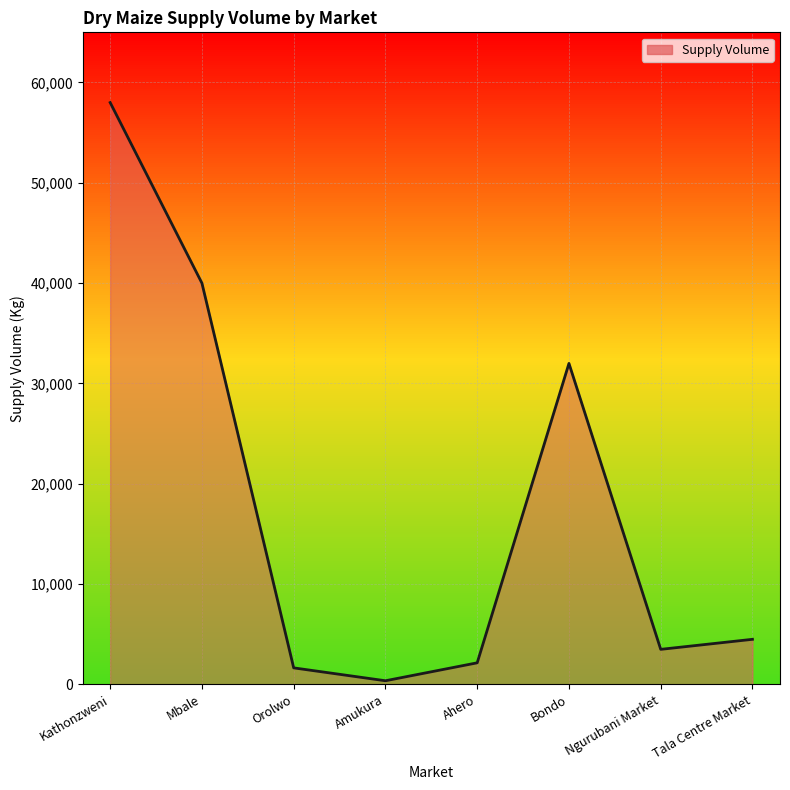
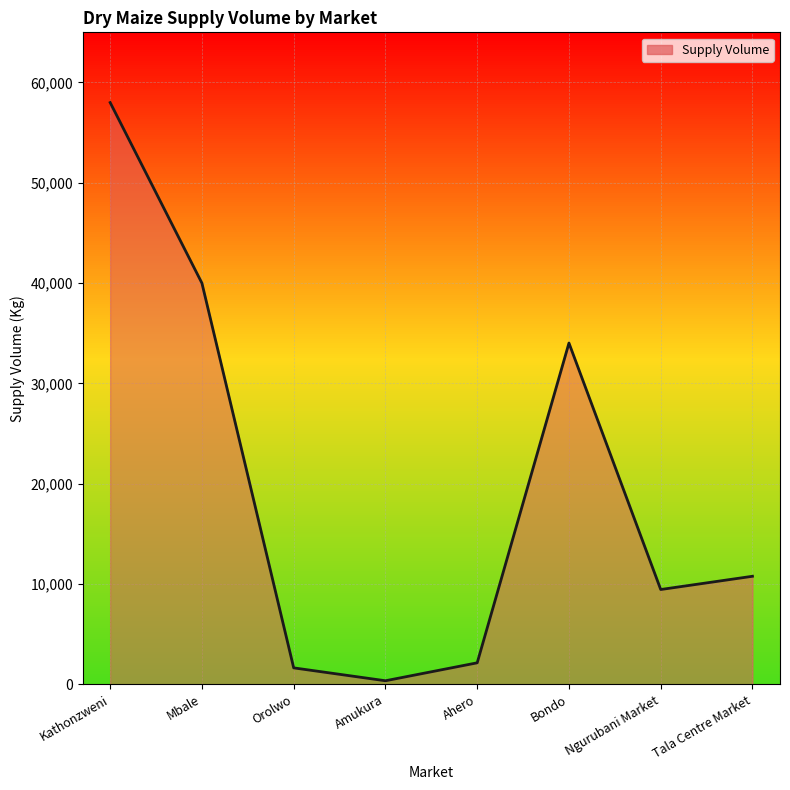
Bondo: 32,000 -> 34,000
Ngurubani Market: 3,500 -> 9,500
Tala Centre Market: 4,500 -> 10,800
